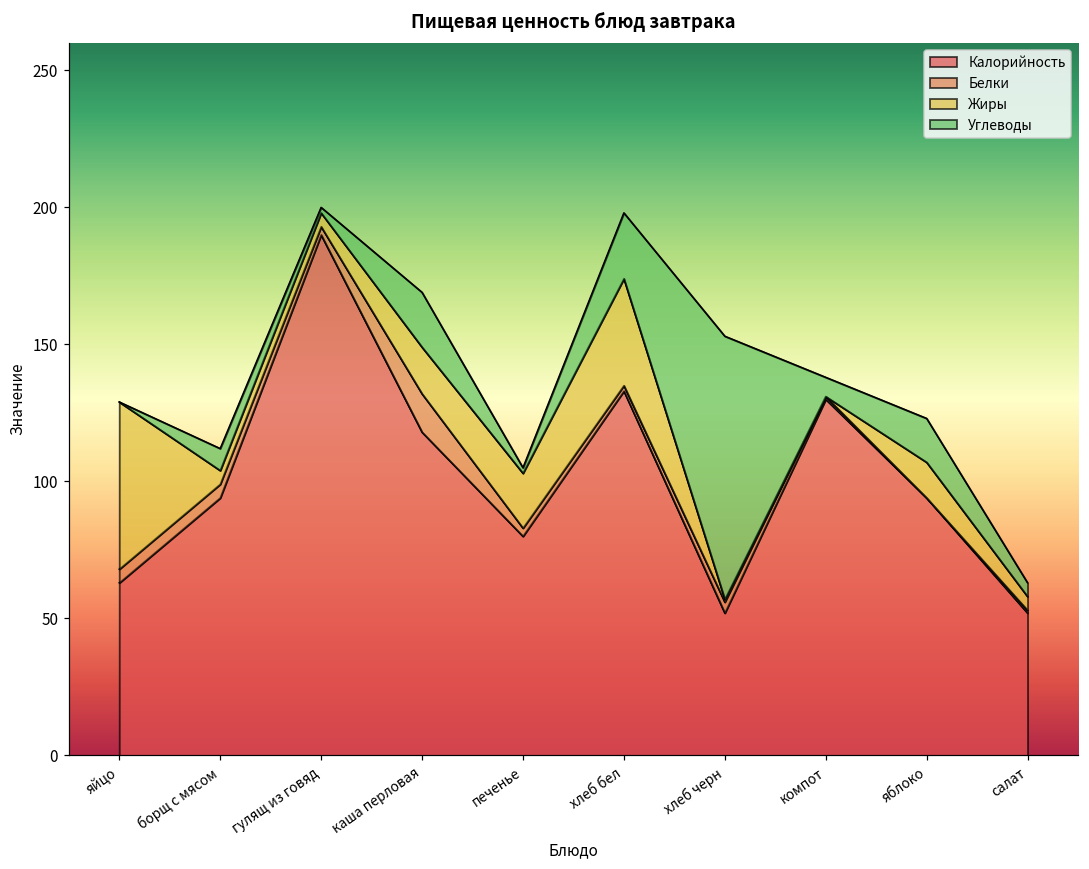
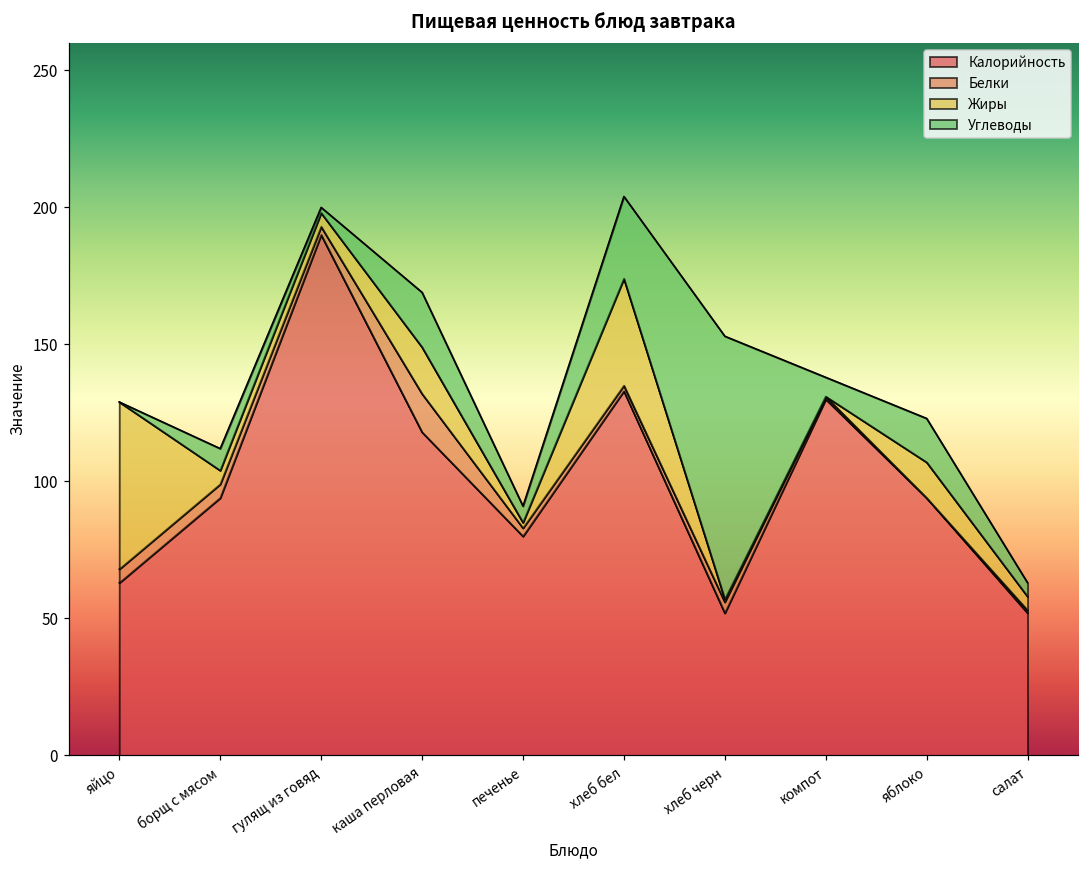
Жиры, печенье: 20 -> 2
Углеводы, печенье: 2 -> 6
Углеводы, хлеб бел: 24 -> 30
